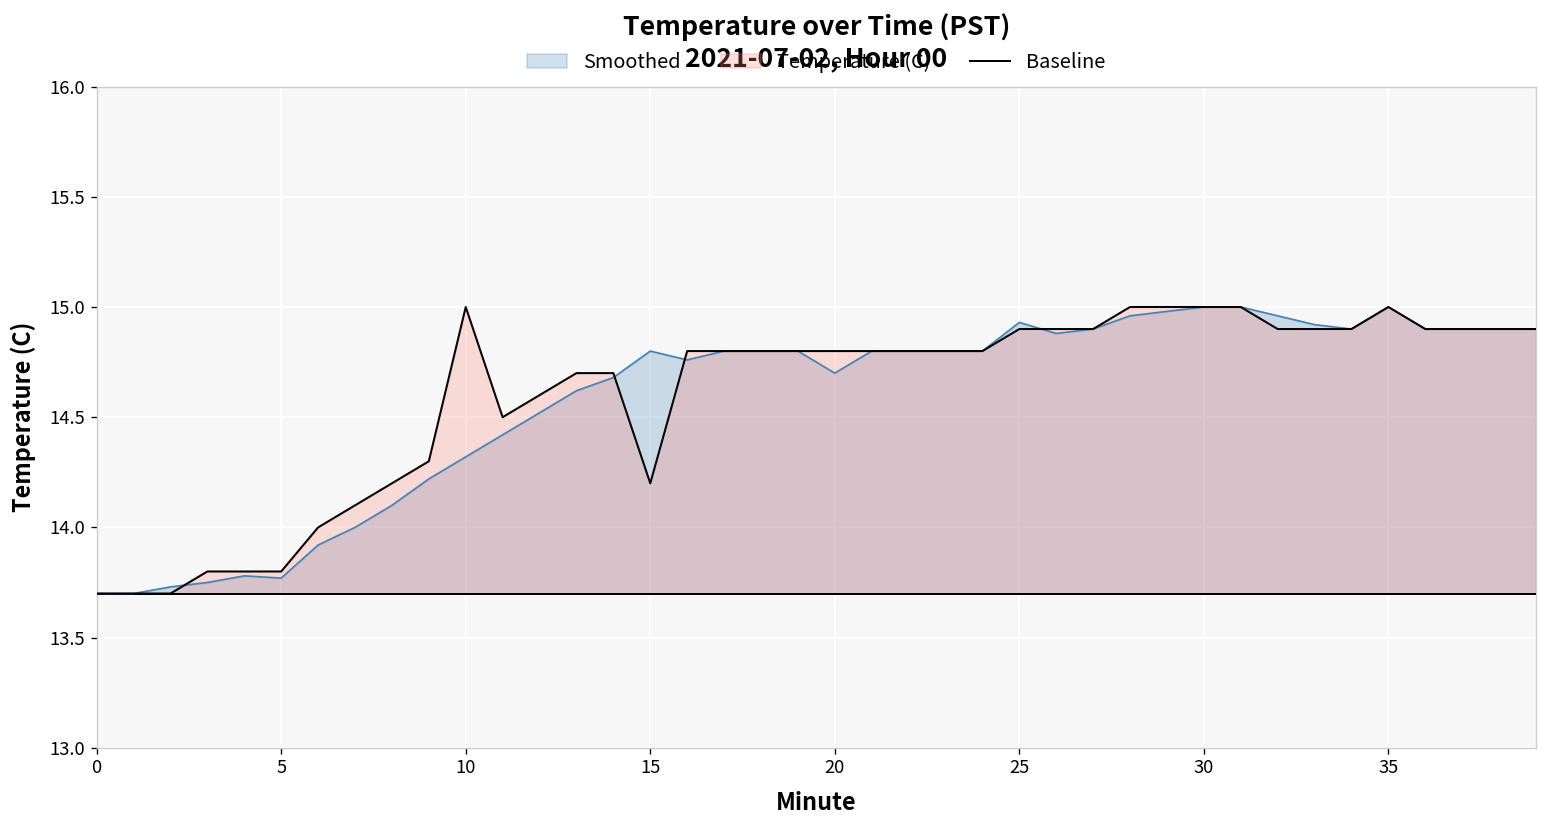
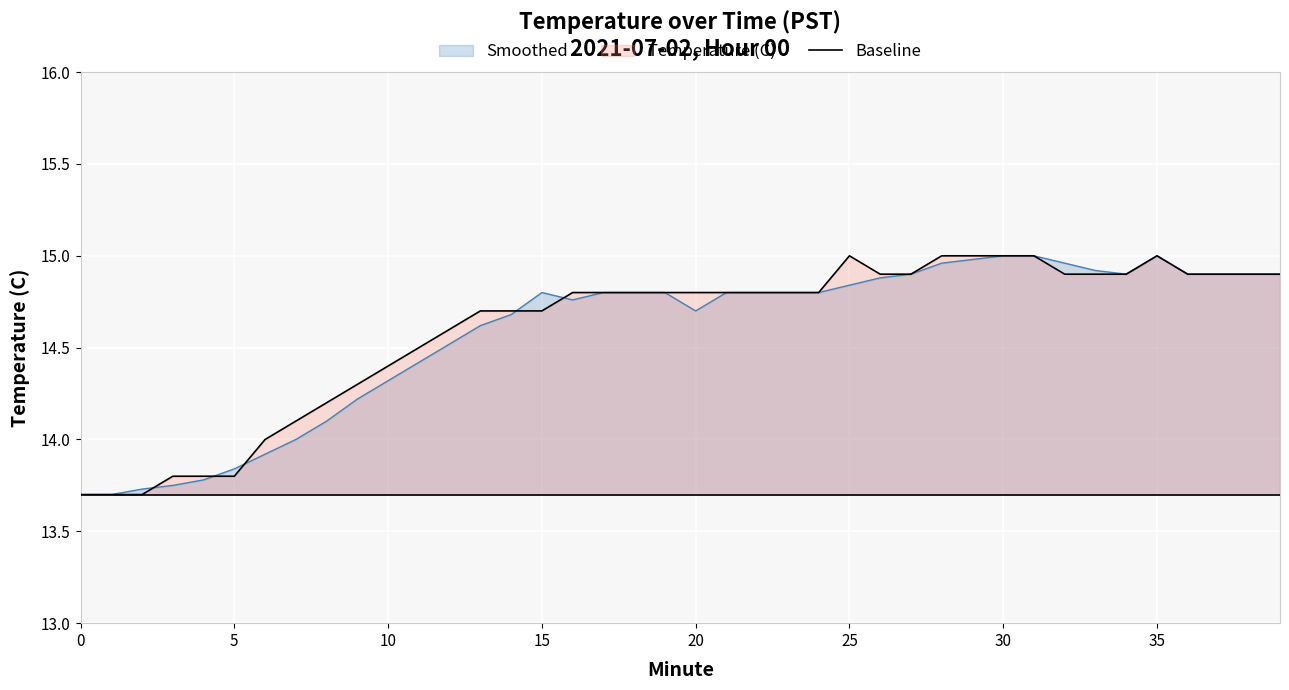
Smoothed, 5: 13.77 -> 13.84
Temperature (C), 10: 15.0 -> 14.4
Temperature (C), 15: 14.2 -> 14.7
Temperature (C), 25: 14.9 -> 15.0
Smoothed, 25: 14.93 -> 14.84
